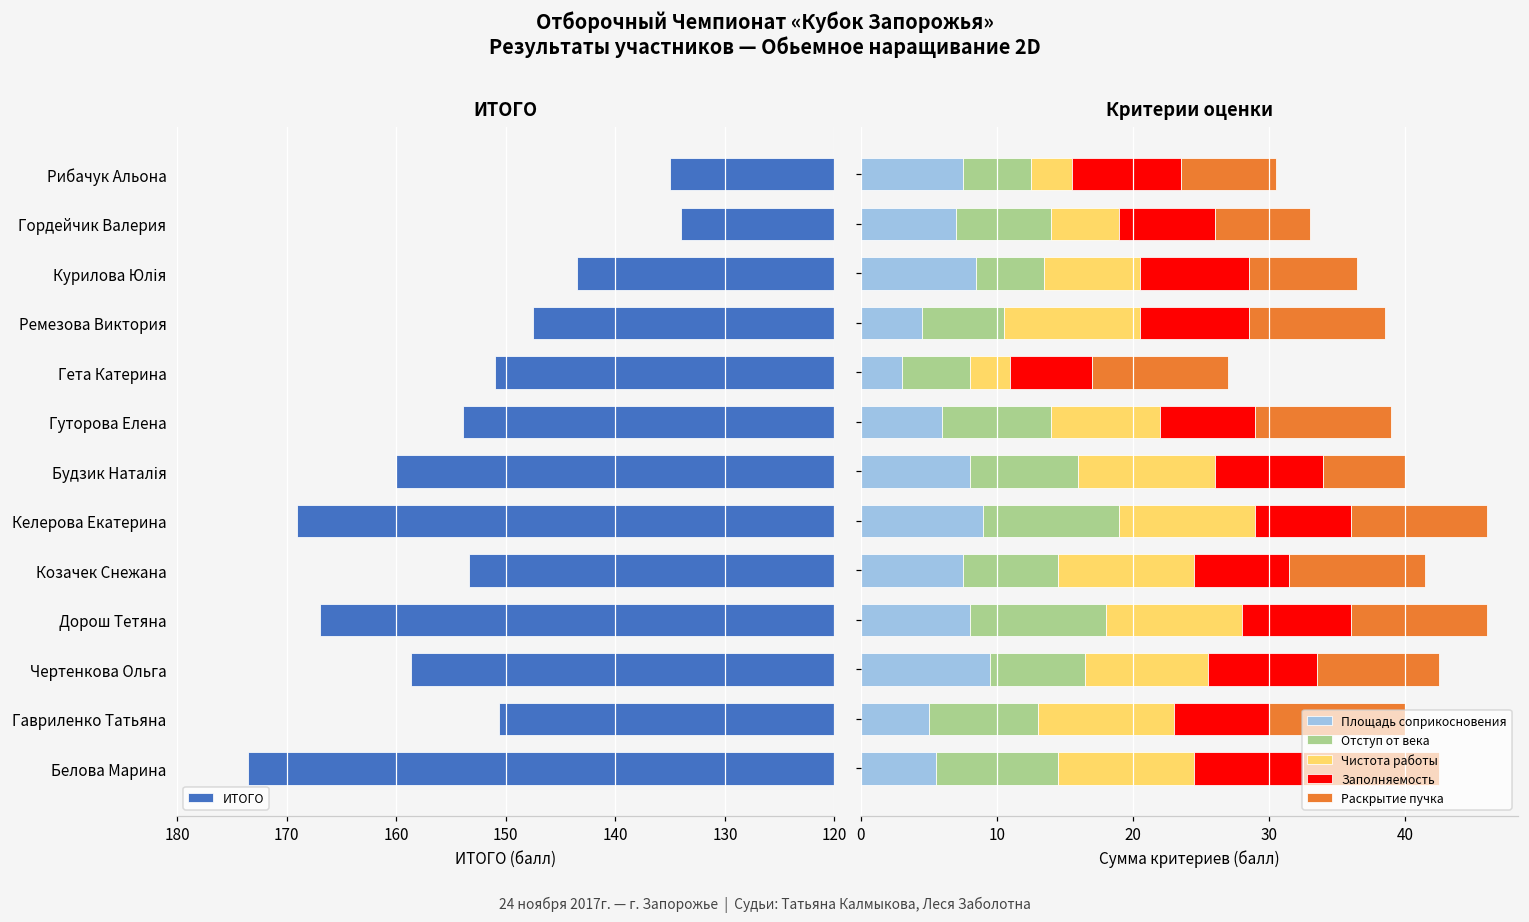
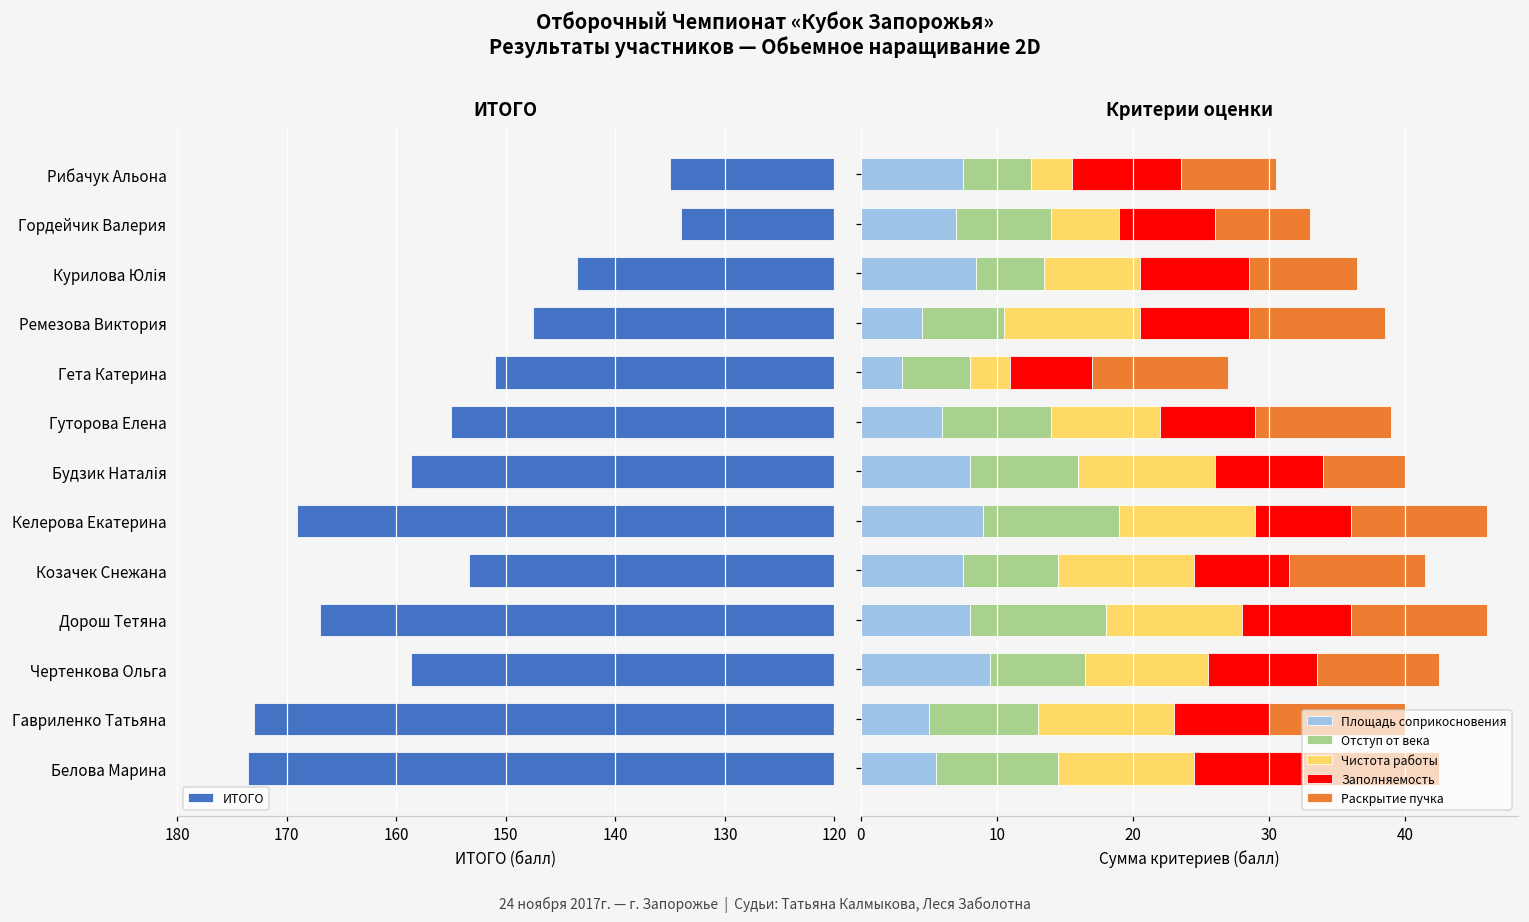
ИТОГО, Гуторова Елена: 154 -> 155
ИТОГО, Будзик Наталія: 160 -> 159
ИТОГО, Гавриленко Татьяна: 151 -> 173
